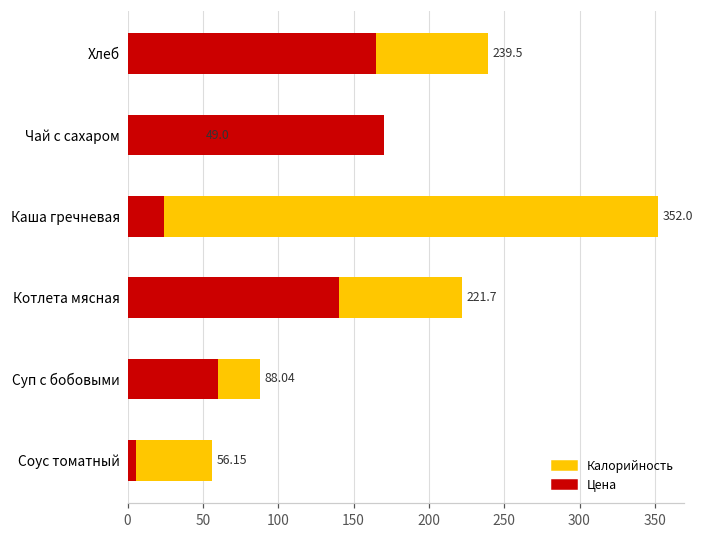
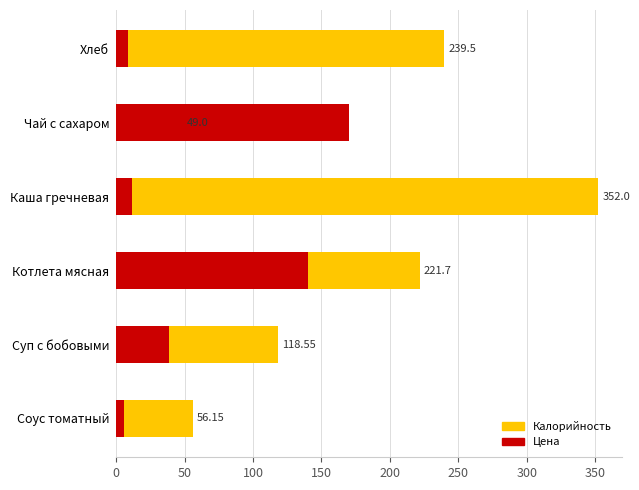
Цена, Хлеб: 165 -> 9
Цена, Каша гречневая: 24 -> 12
Калорийность, Суп с бобовыми: 88.04 -> 118.55
Цена, Суп с бобовыми: 60 -> 39
